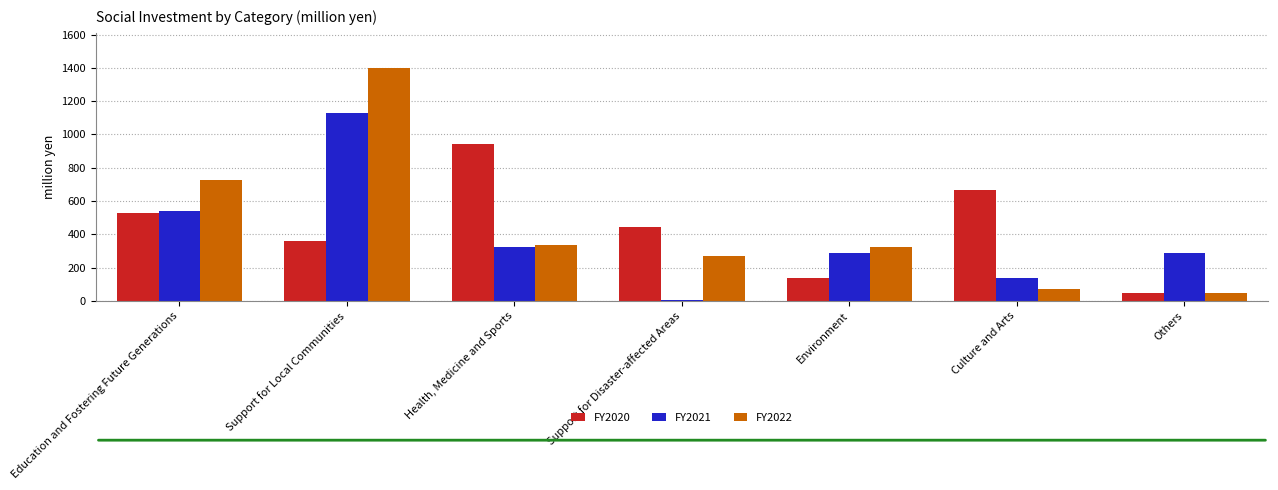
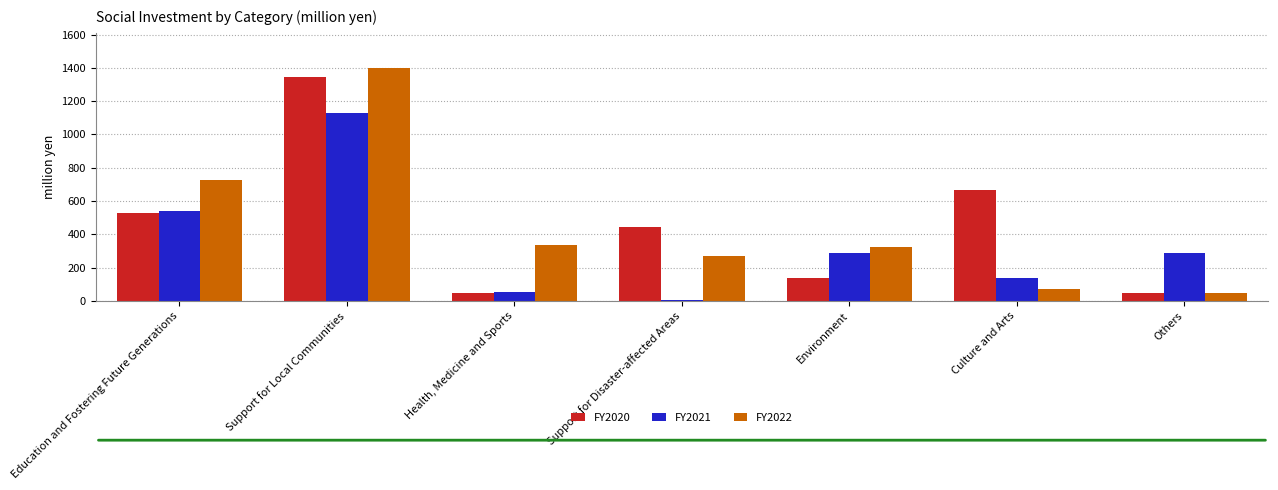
FY2020, Support for Local Communities: 360 -> 1350
FY2020, Health, Medicine and Sports: 940 -> 50
FY2021, Health, Medicine and Sports: 330 -> 60
